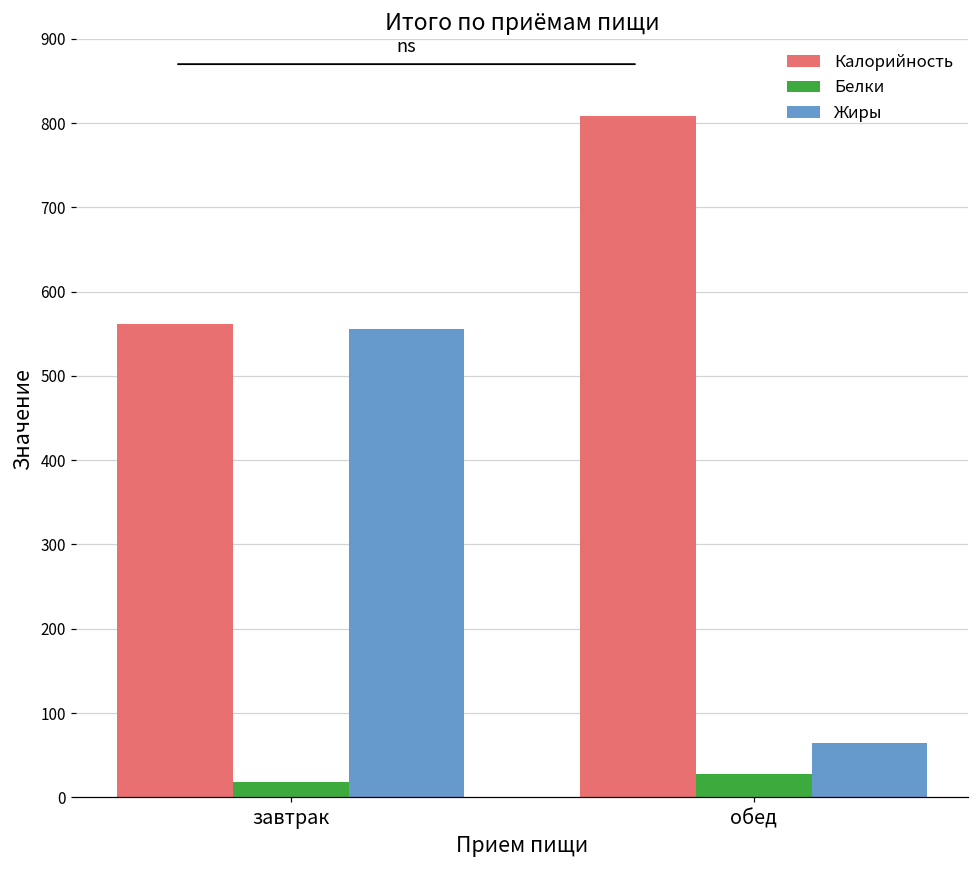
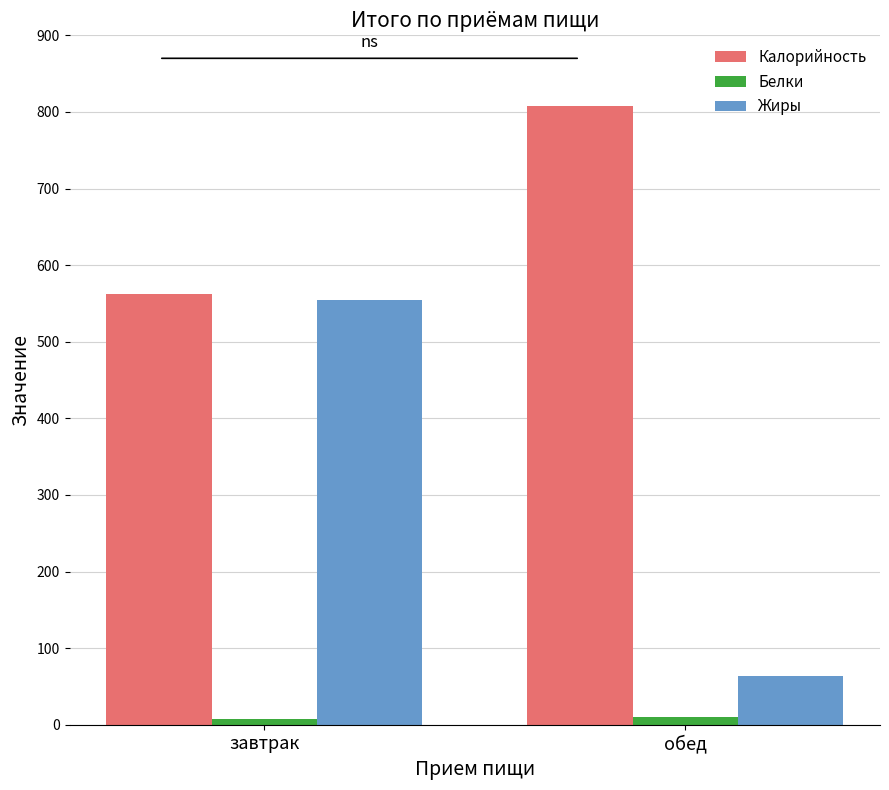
Белки, завтрак: 20 -> 10
Белки, обед: 30 -> 10
